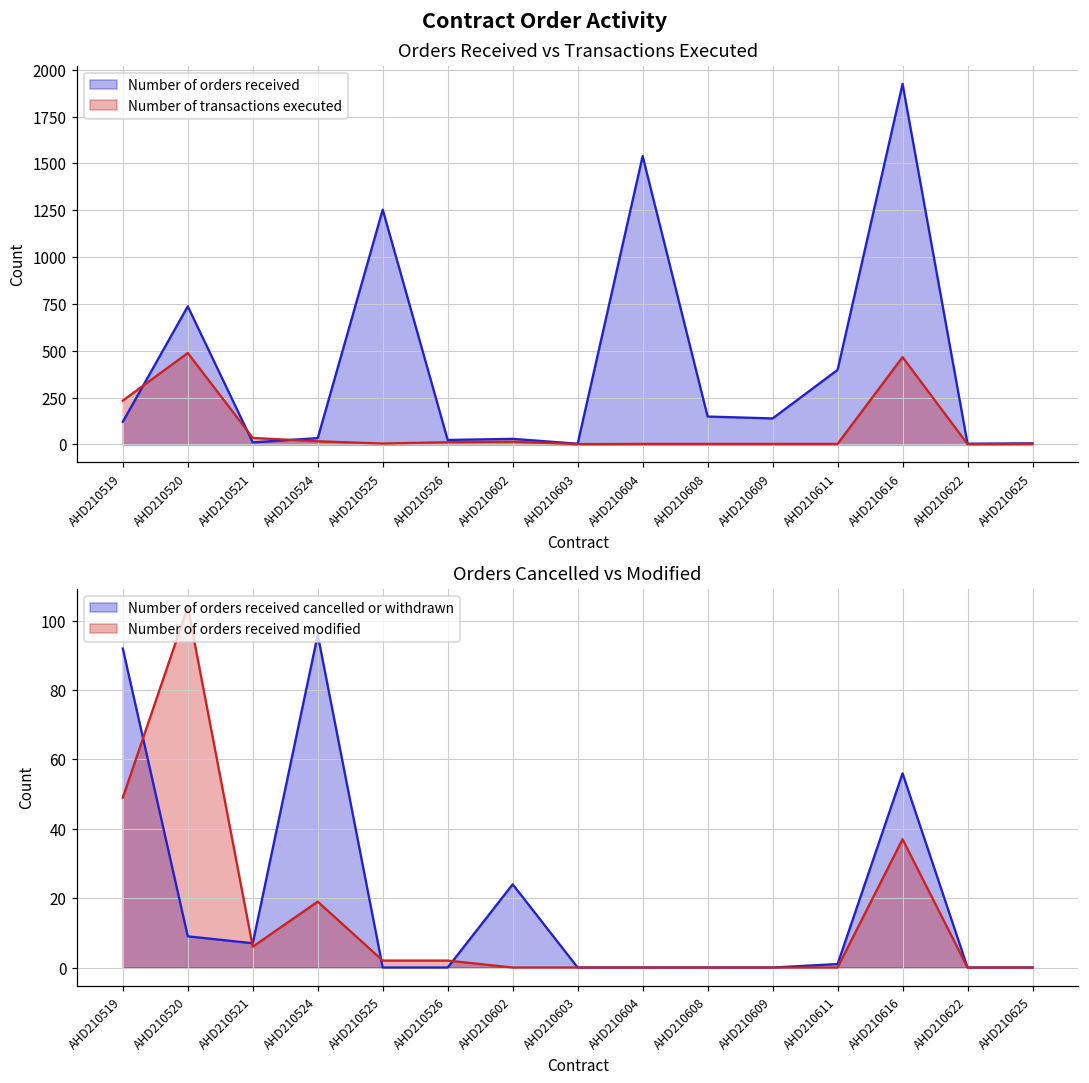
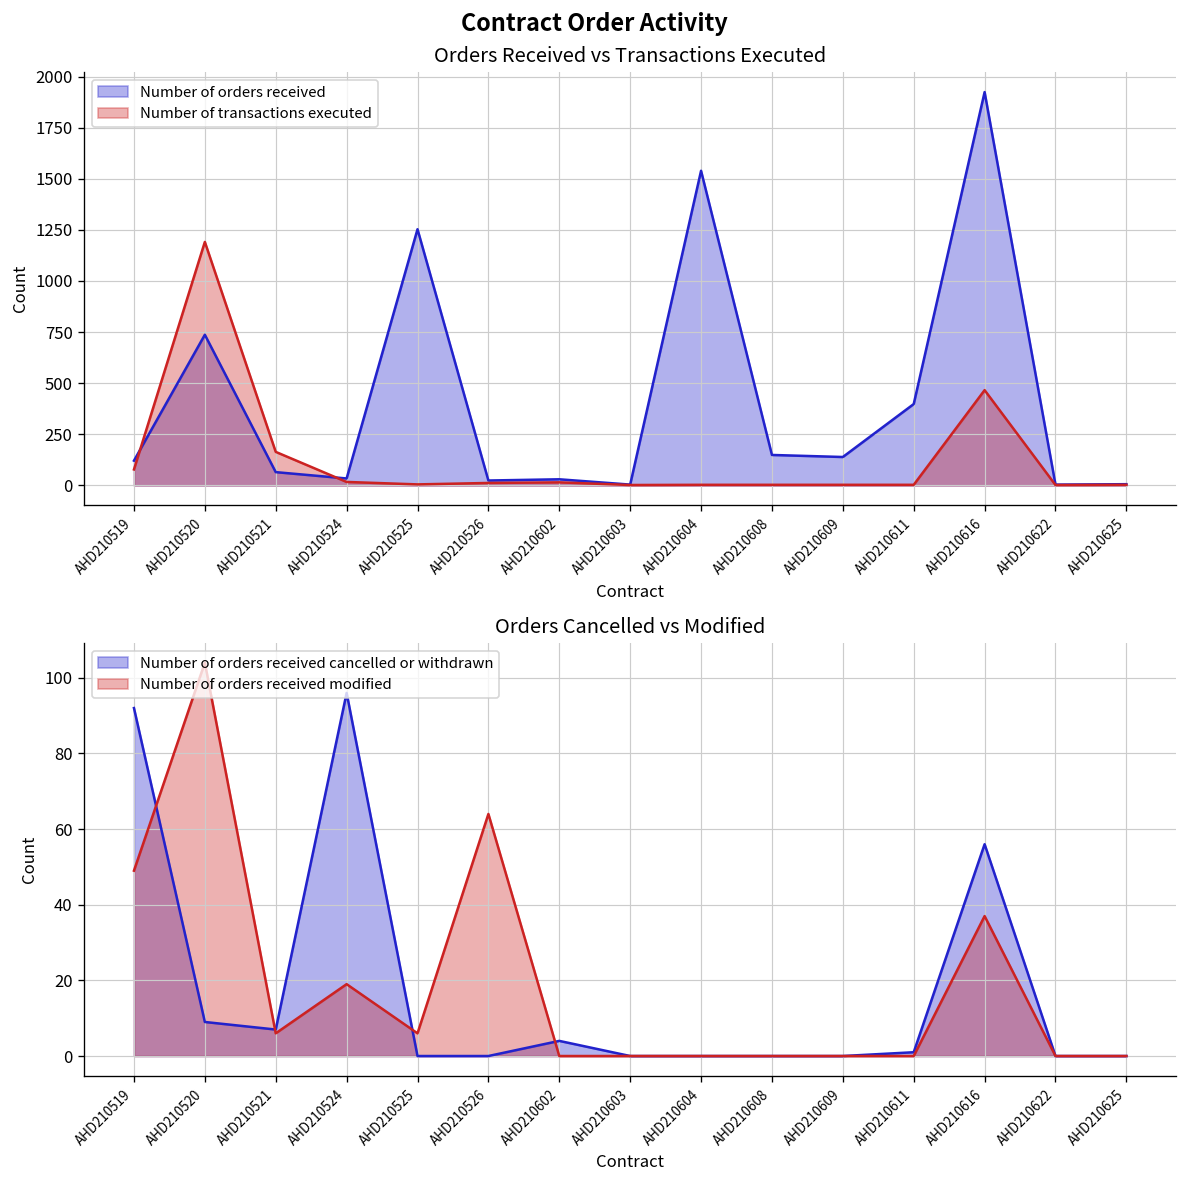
Orders Received vs Transactions Executed, Number of transactions executed, AHD210519: 230 -> 80
Orders Received vs Transactions Executed, Number of transactions executed, AHD210520: 490 -> 1190
Orders Received vs Transactions Executed, Number of orders received, AHD210521: 10 -> 70
Orders Received vs Transactions Executed, Number of transactions executed, AHD210521: 40 -> 160
Orders Cancelled vs Modified, Number of orders received modified, AHD210525: 2 -> 6
Orders Cancelled vs Modified, Number of orders received modified, AHD210526: 2 -> 64
Orders Cancelled vs Modified, Number of orders received cancelled or withdrawn, AHD210602: 24 -> 4
